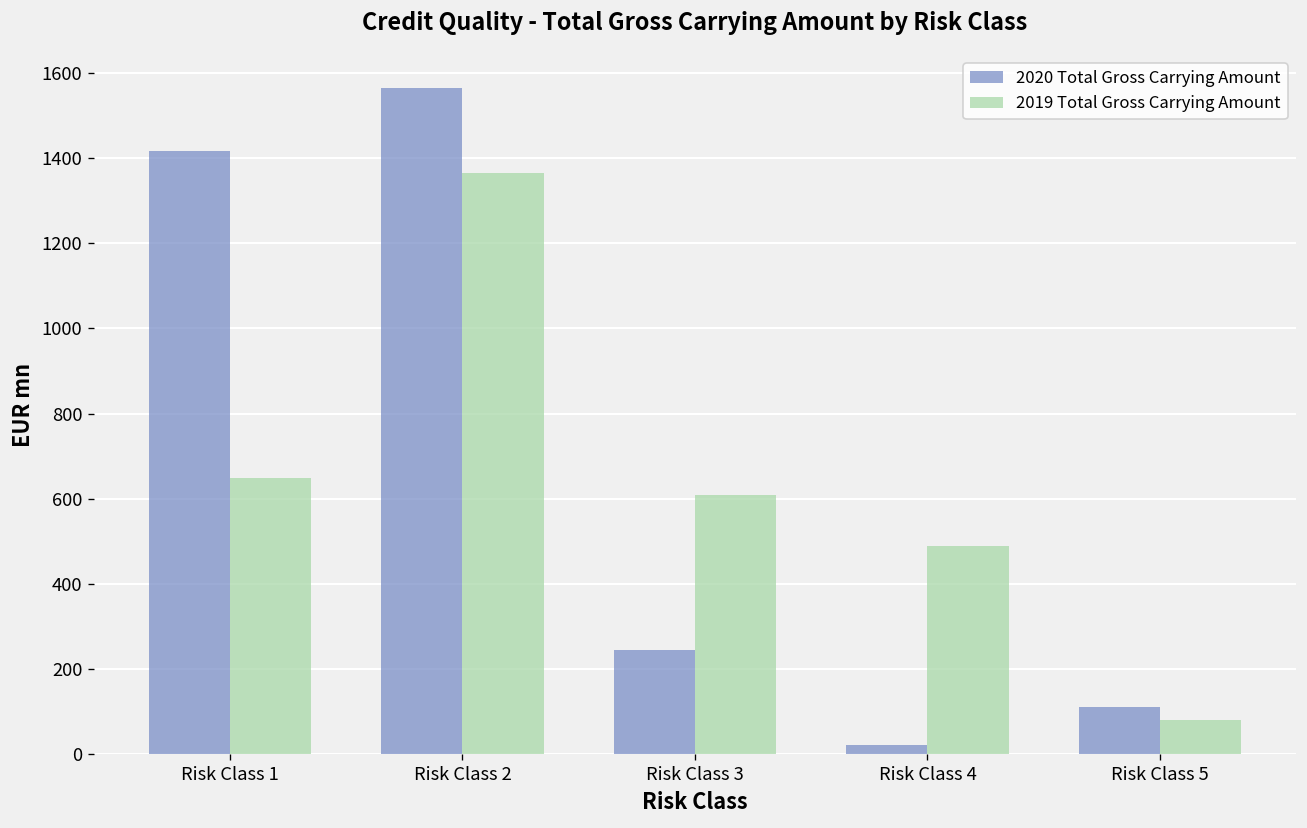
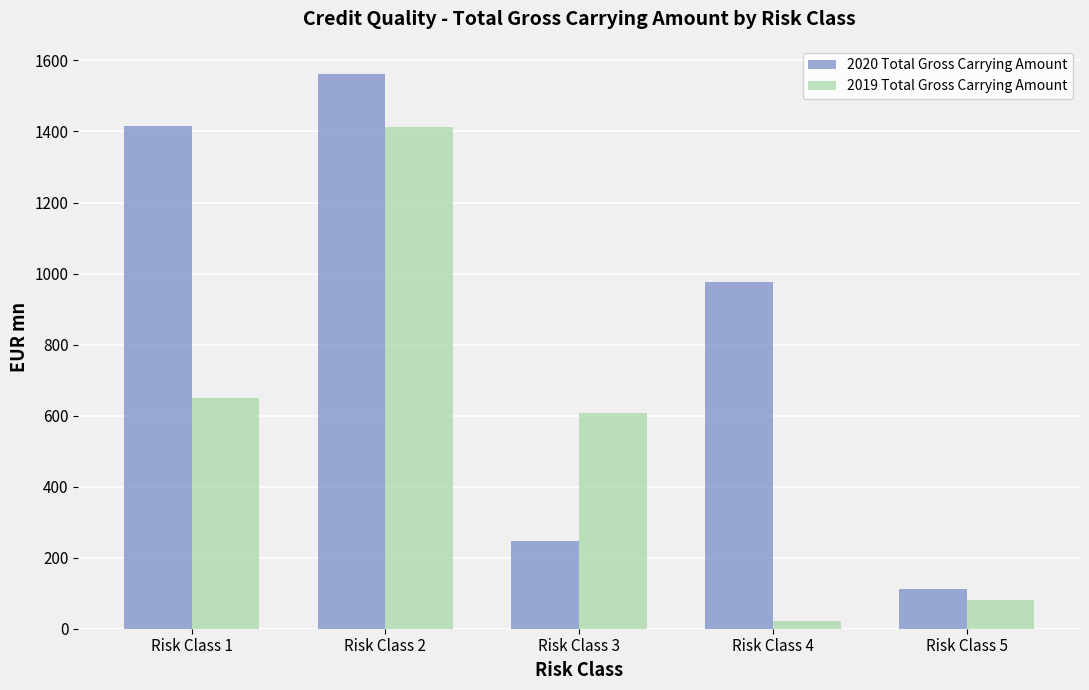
2019 Total Gross Carrying Amount, Risk Class 2: 1370 -> 1410
2020 Total Gross Carrying Amount, Risk Class 4: 20 -> 980
2019 Total Gross Carrying Amount, Risk Class 4: 490 -> 20
